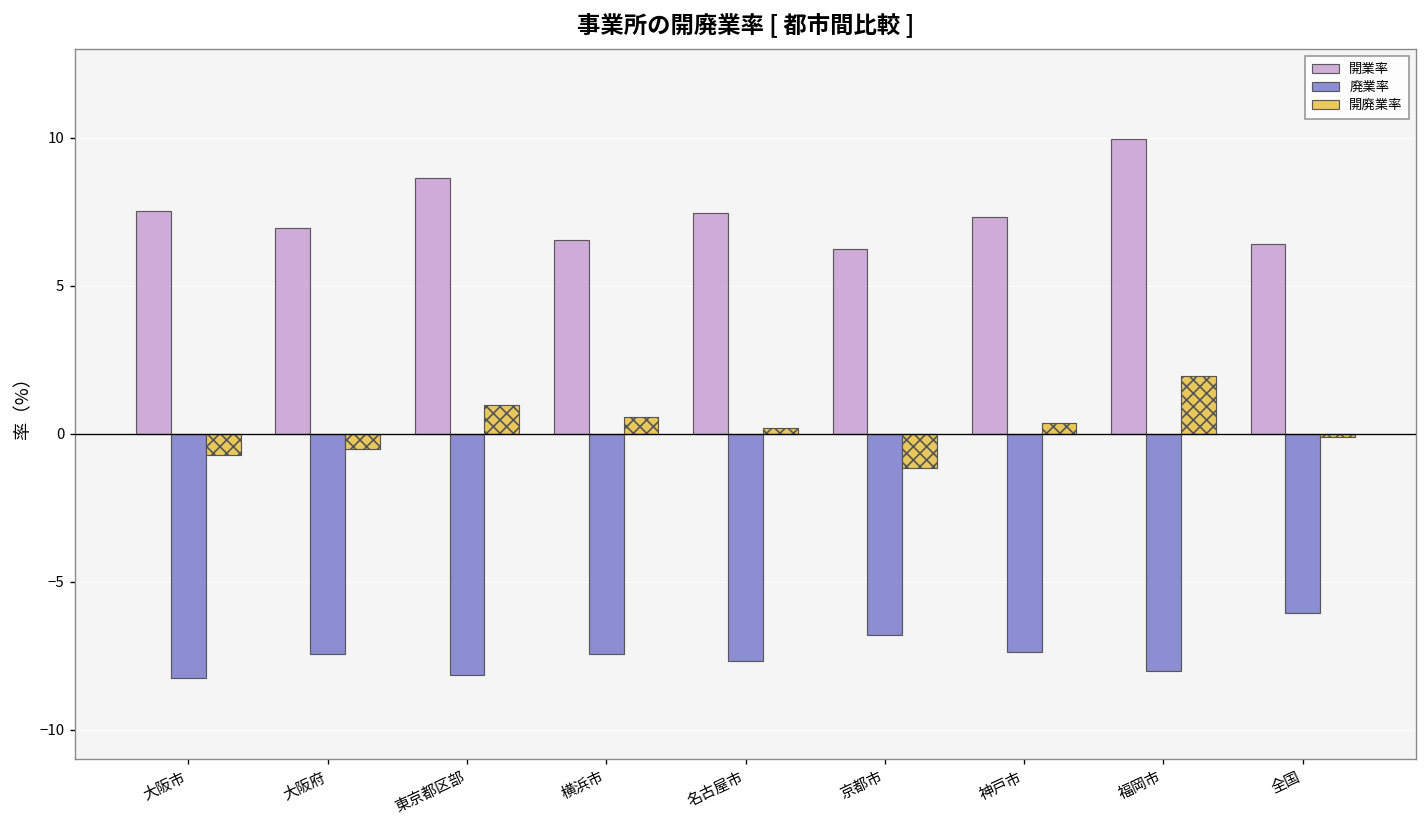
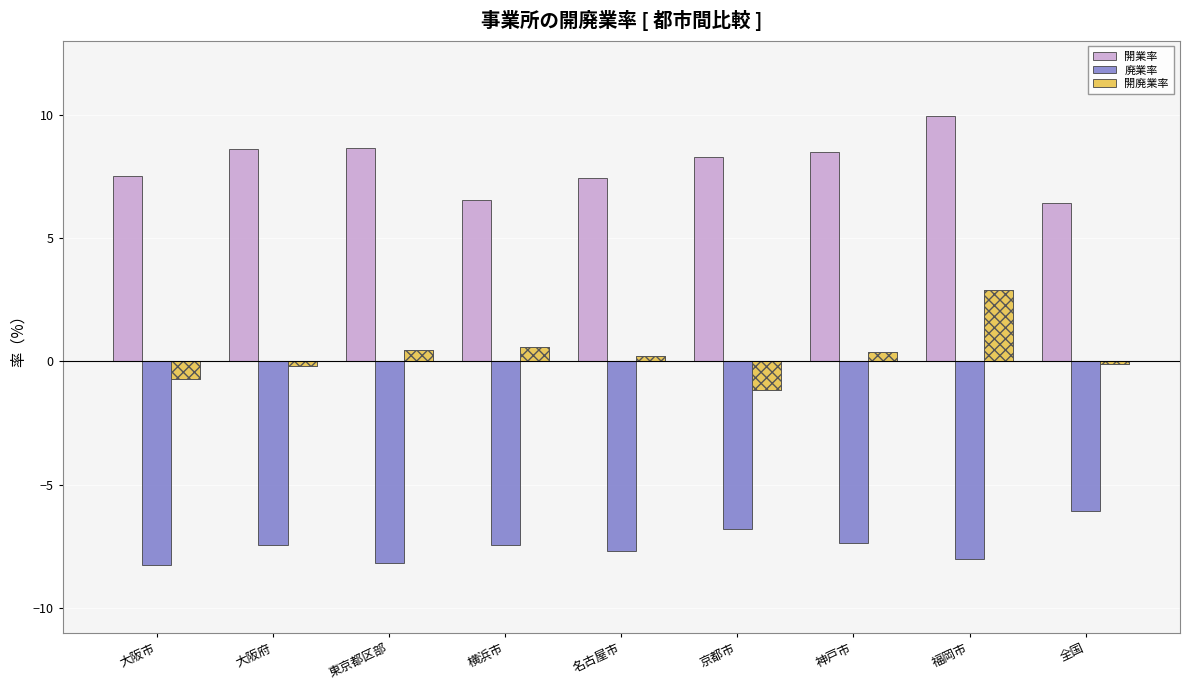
開業率, 大阪府: 7.0 -> 8.6
開廃業率, 大阪府: -0.5 -> -0.2
開廃業率, 東京都区部: 1.0 -> 0.5
開業率, 京都市: 6.2 -> 8.3
開業率, 神戸市: 7.3 -> 8.5
開廃業率, 福岡市: 2.0 -> 2.9
